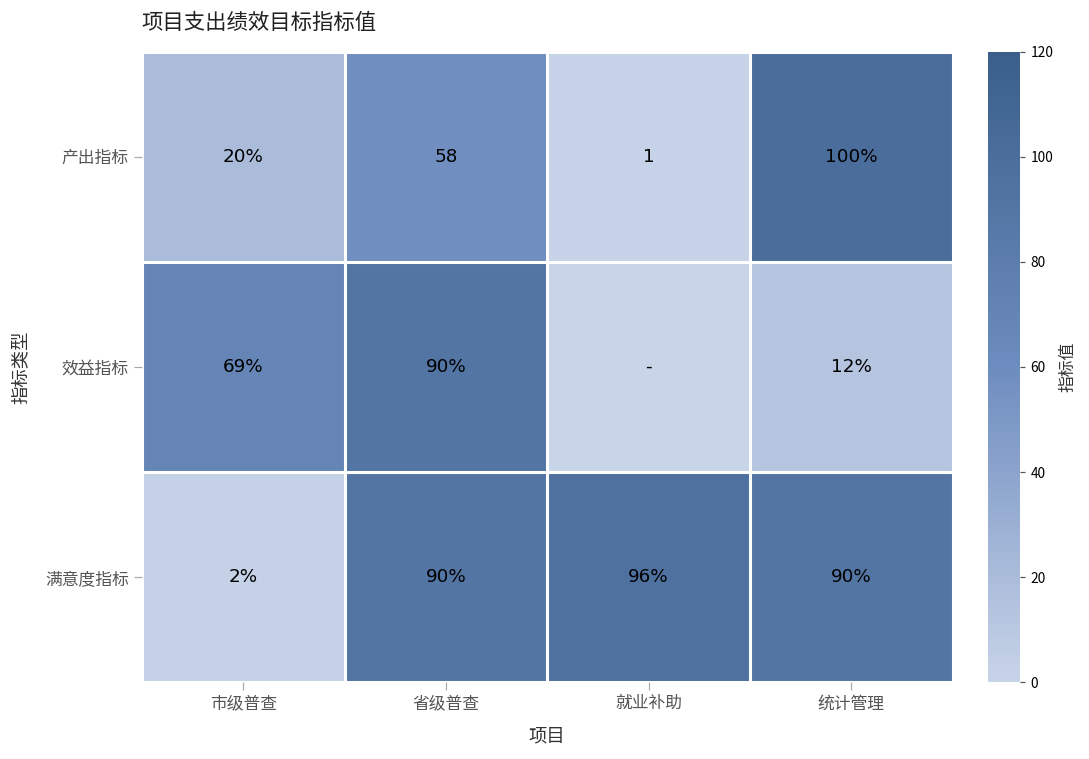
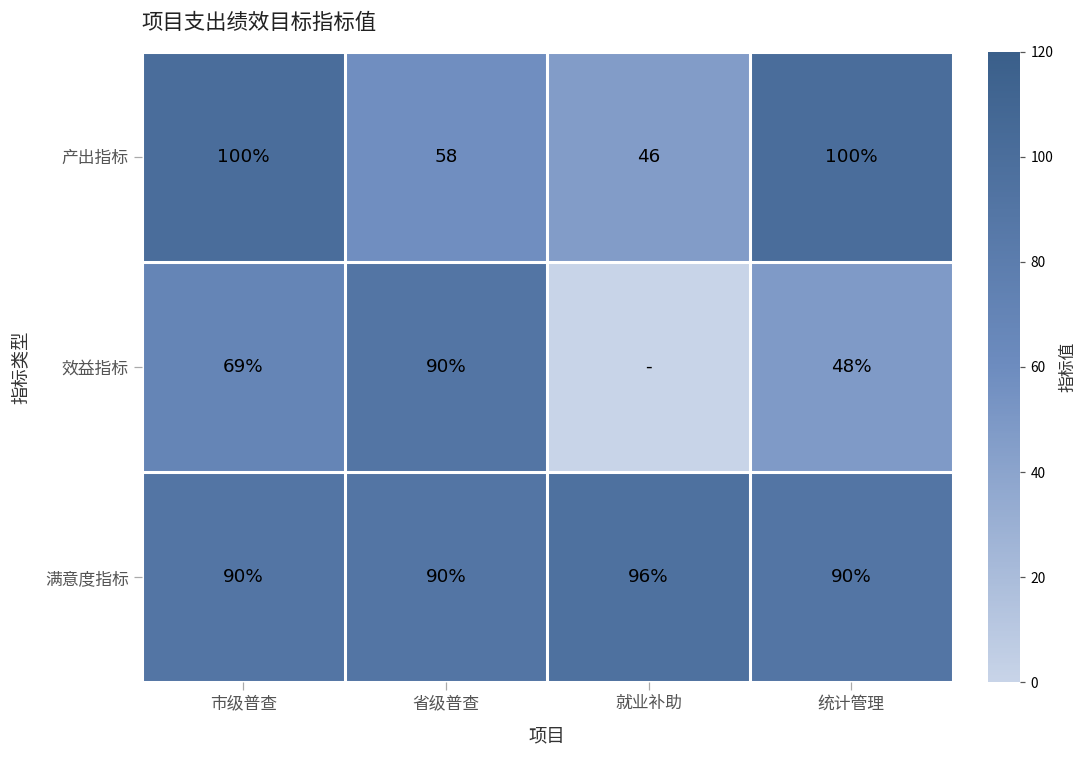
产出指标, 市级普查: 20% -> 100%
产出指标, 就业补助: 1 -> 46
效益指标, 统计管理: 12% -> 48%
满意度指标, 市级普查: 2% -> 90%
